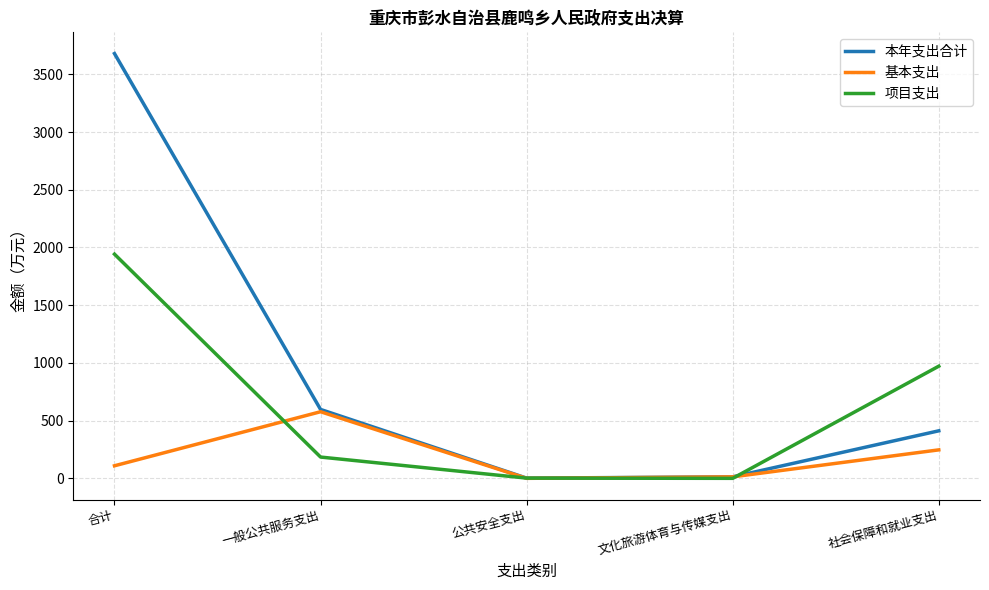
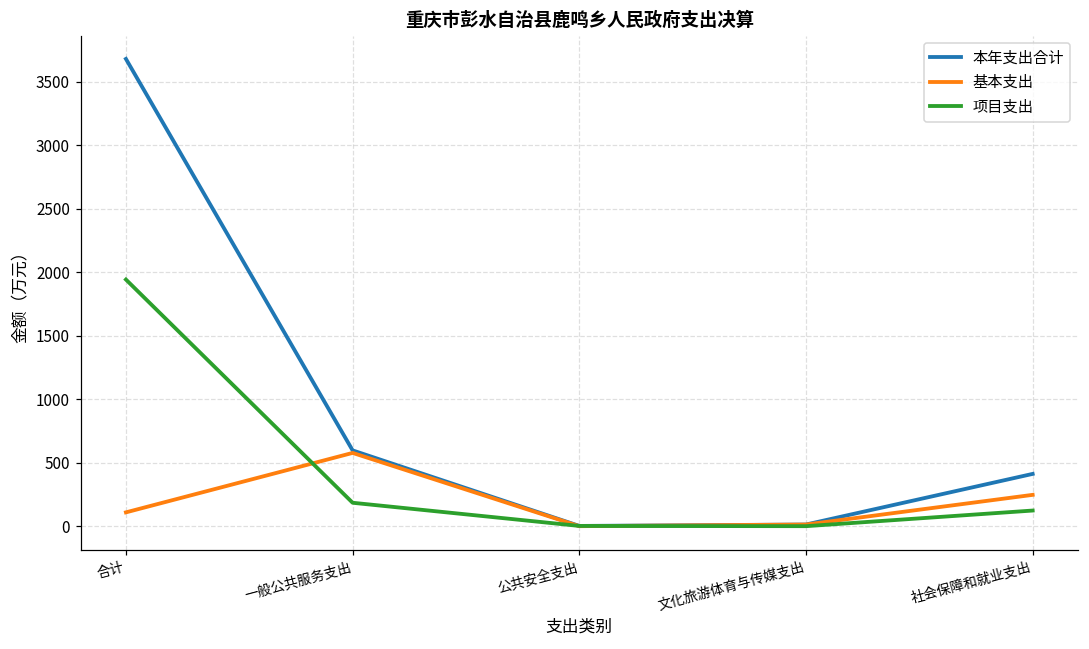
项目支出, 社会保障和就业支出: 970 -> 120
